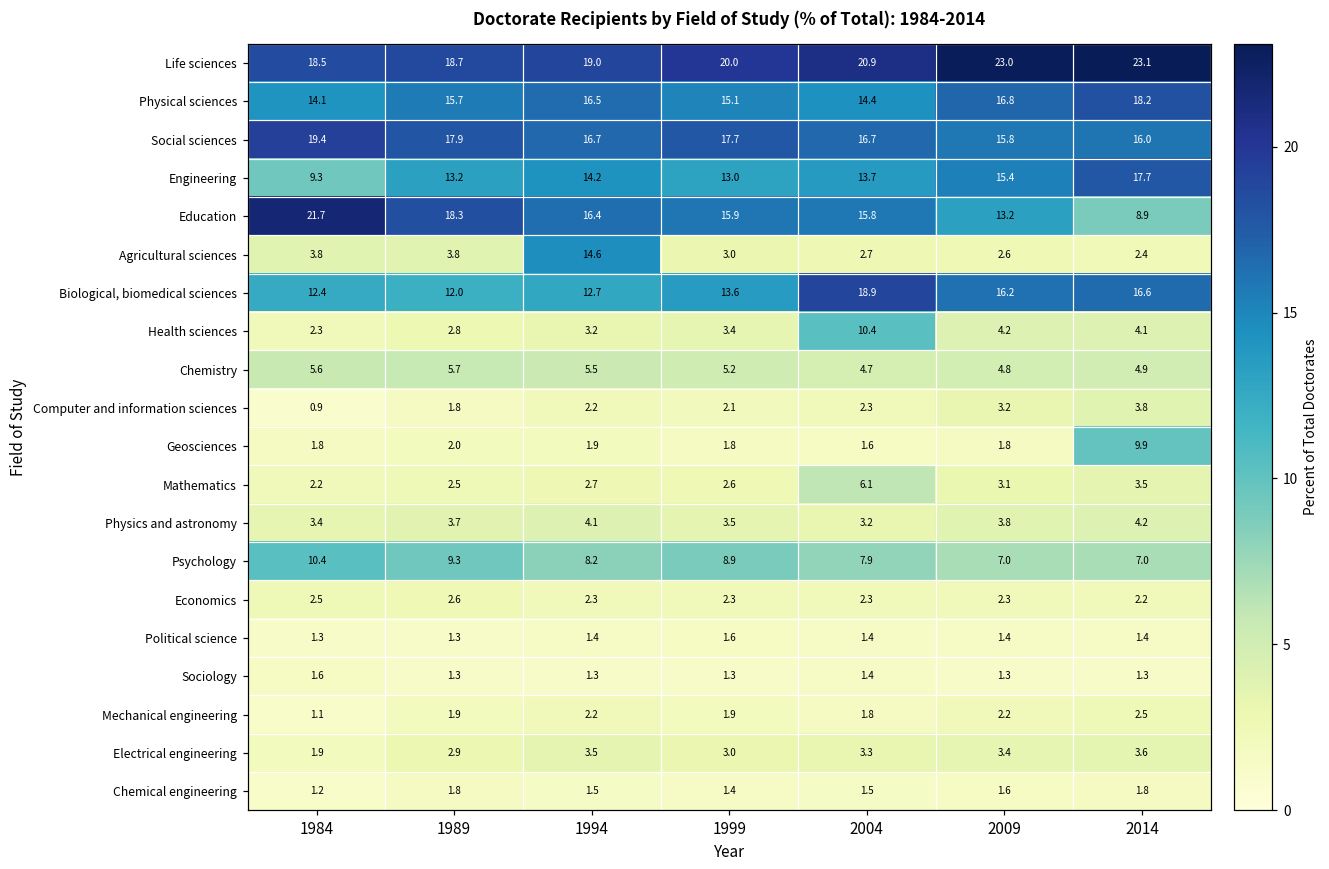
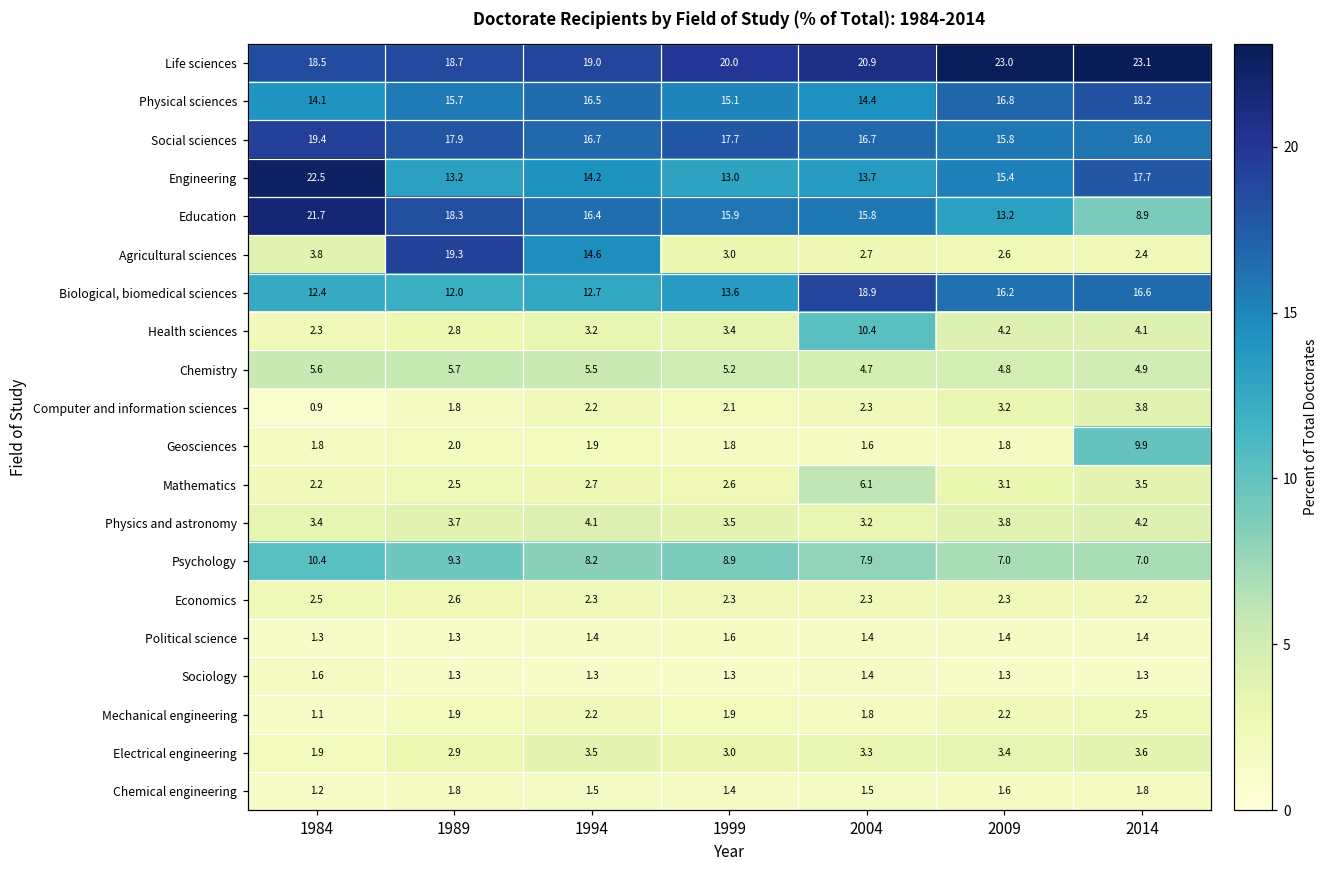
Engineering, 1984: 9.3 -> 22.5
Agricultural sciences, 1989: 3.8 -> 19.3
